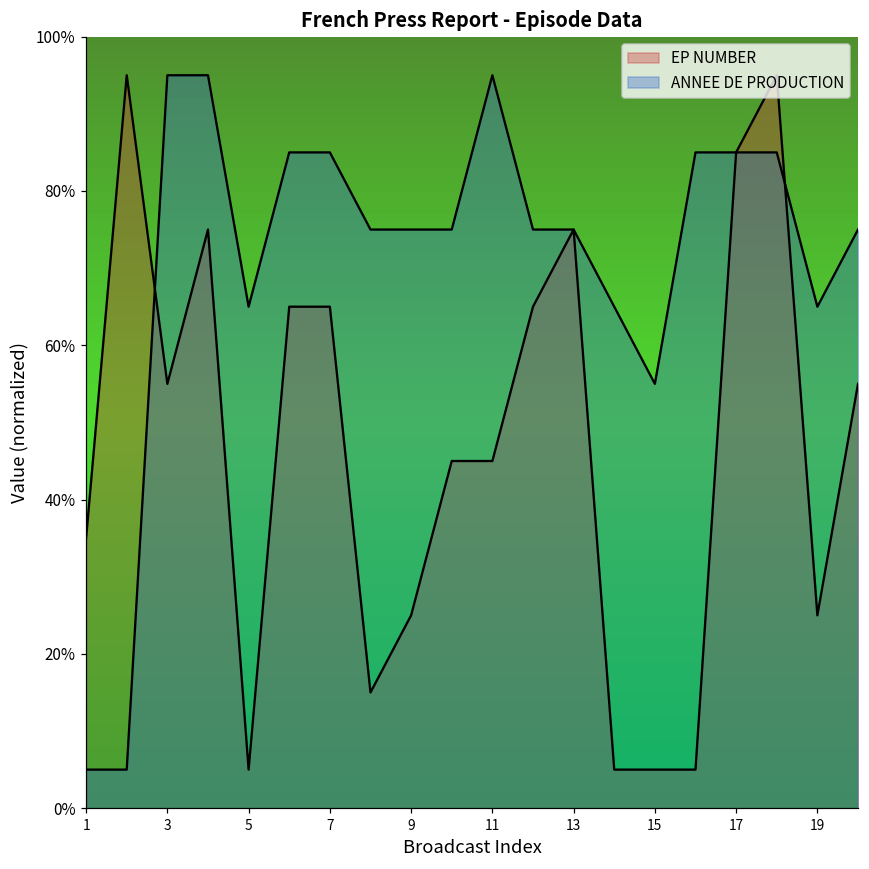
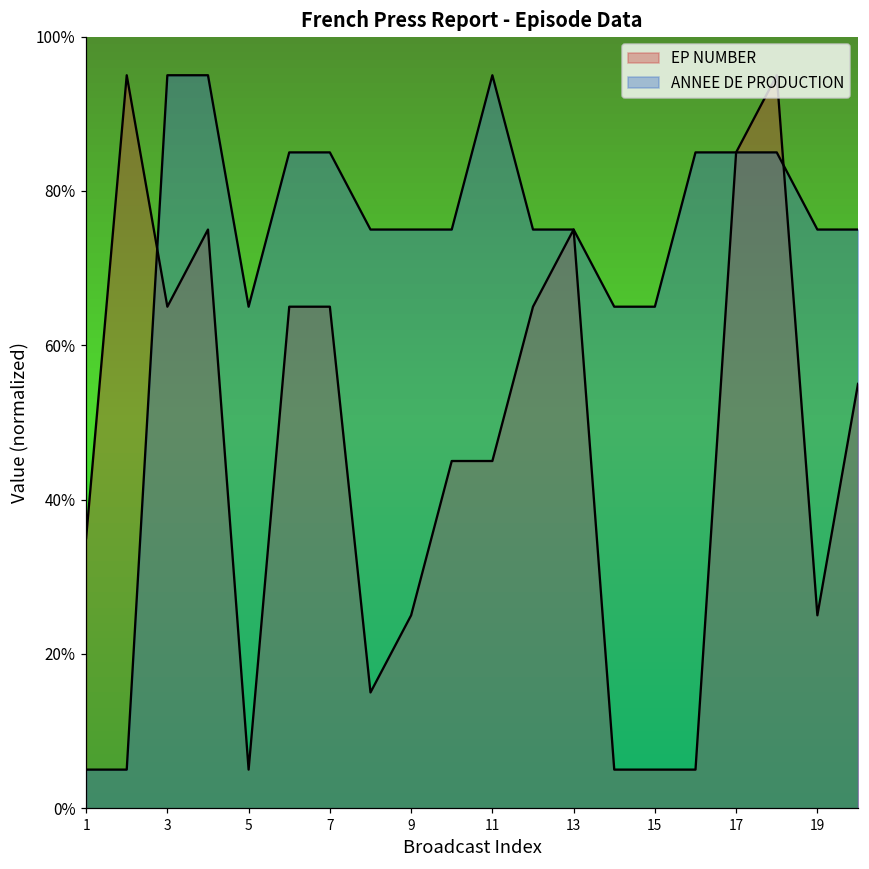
EP NUMBER, 3: 55% -> 65%
ANNEE DE PRODUCTION, 15: 55% -> 65%
ANNEE DE PRODUCTION, 19: 65% -> 75%
